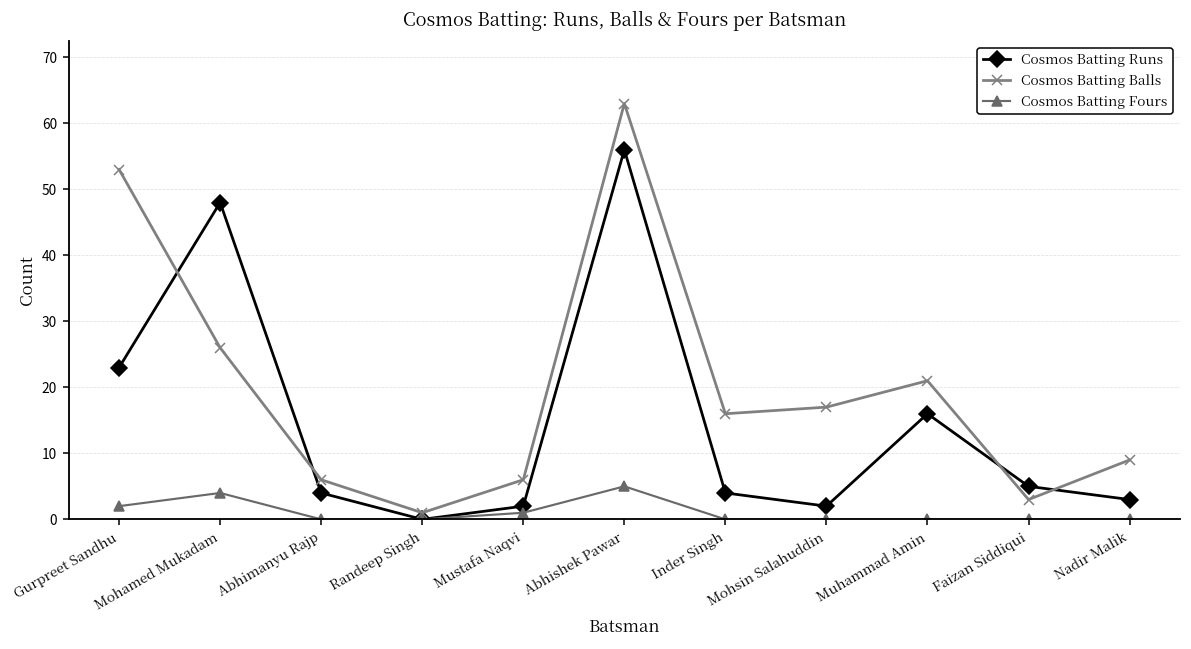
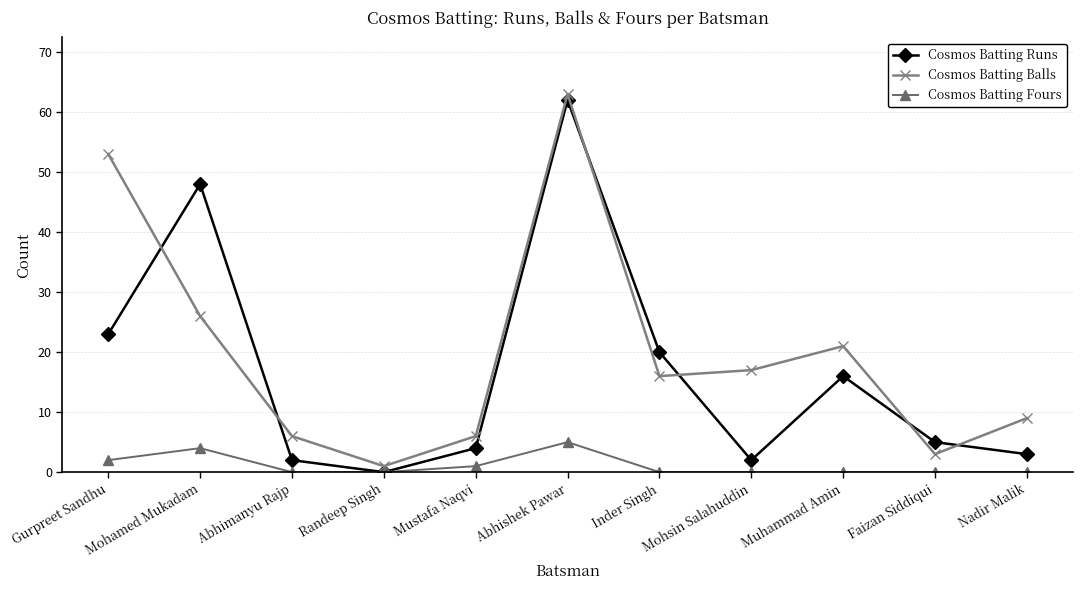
Cosmos Batting Runs, Abhimanyu Rajp: 4 -> 2
Cosmos Batting Runs, Mustafa Naqvi: 2 -> 4
Cosmos Batting Runs, Abhishek Pawar: 56 -> 62
Cosmos Batting Runs, Inder Singh: 4 -> 20
